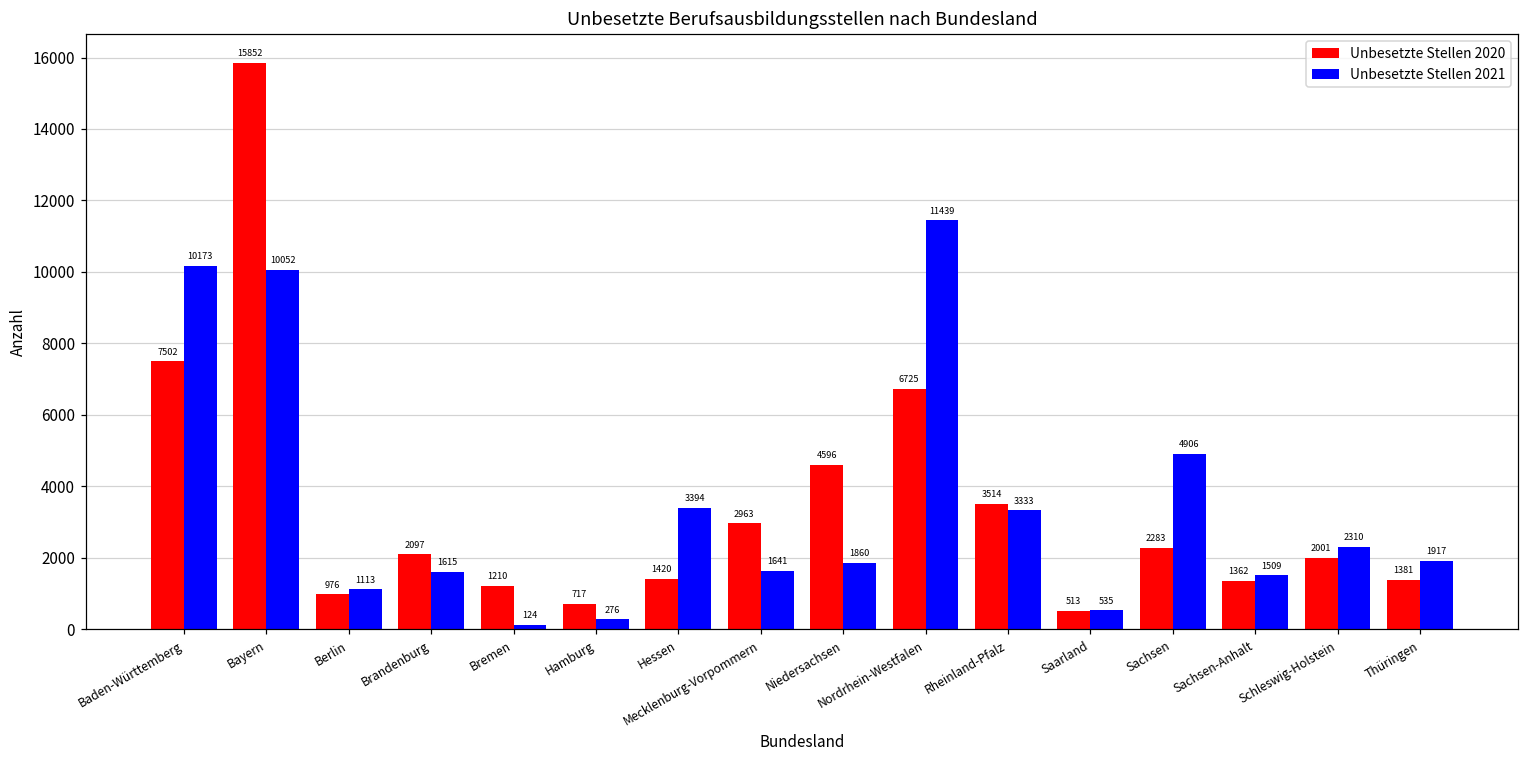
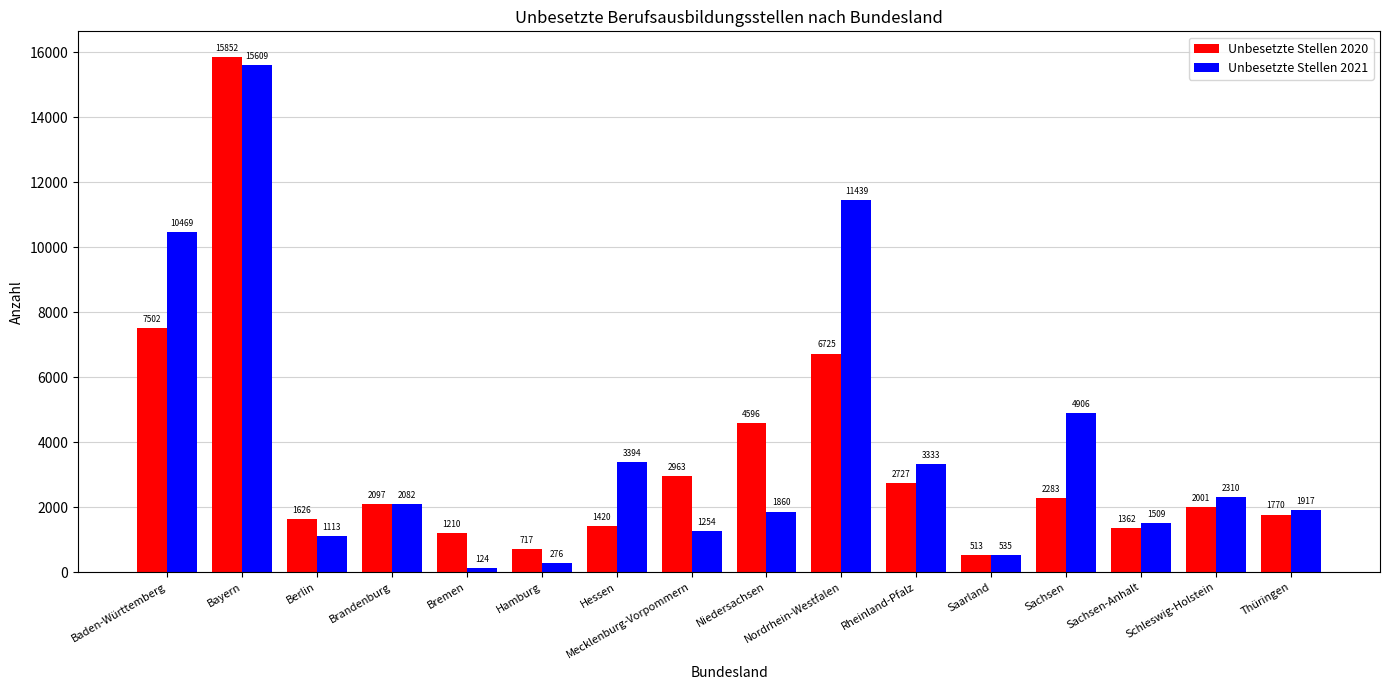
Unbesetzte Stellen 2021, Baden-Württemberg: 10173 -> 10469
Unbesetzte Stellen 2021, Bayern: 10052 -> 15609
Unbesetzte Stellen 2020, Berlin: 976 -> 1626
Unbesetzte Stellen 2021, Brandenburg: 1615 -> 2082
Unbesetzte Stellen 2021, Mecklenburg-Vorpommern: 1641 -> 1254
Unbesetzte Stellen 2020, Rheinland-Pfalz: 3514 -> 2727
Unbesetzte Stellen 2020, Thüringen: 1381 -> 1770
